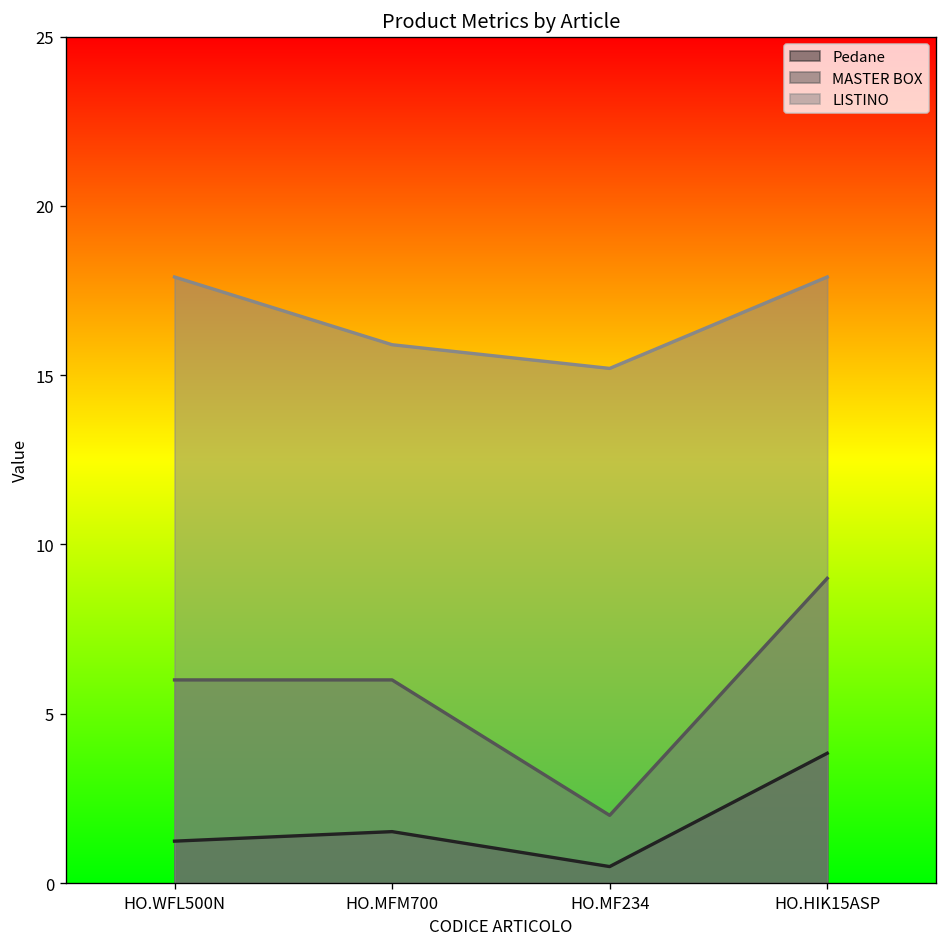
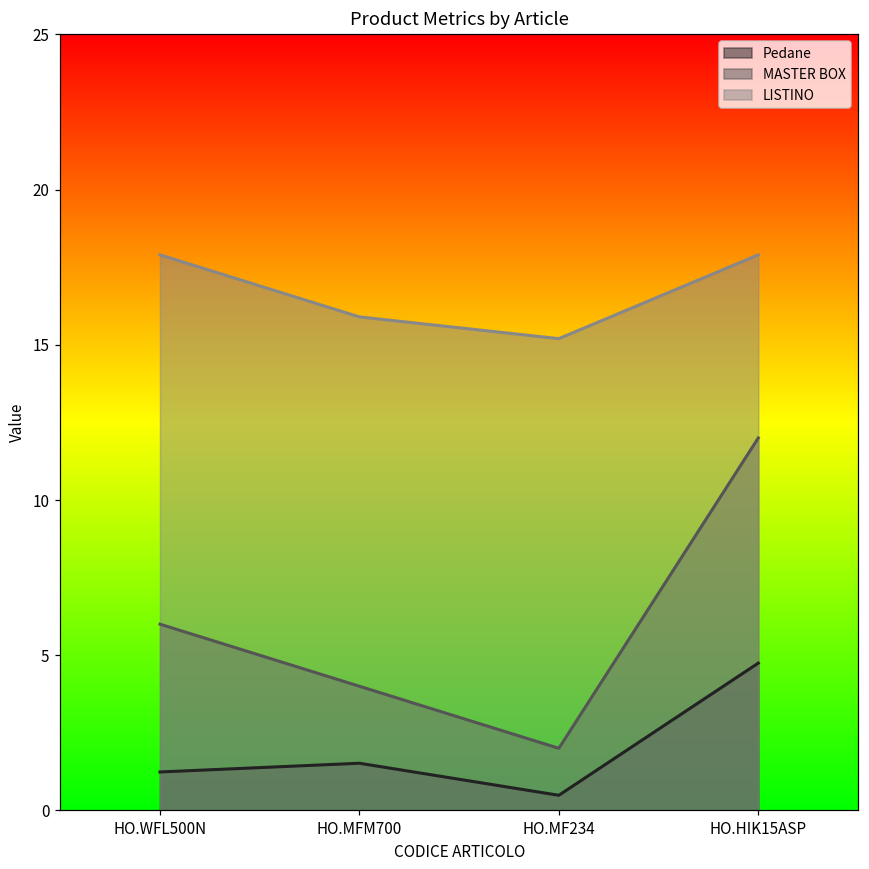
MASTER BOX, HO.MFM700: 6 -> 4
Pedane, HO.HIK15ASP: 3.8 -> 4.7
MASTER BOX, HO.HIK15ASP: 9 -> 12
